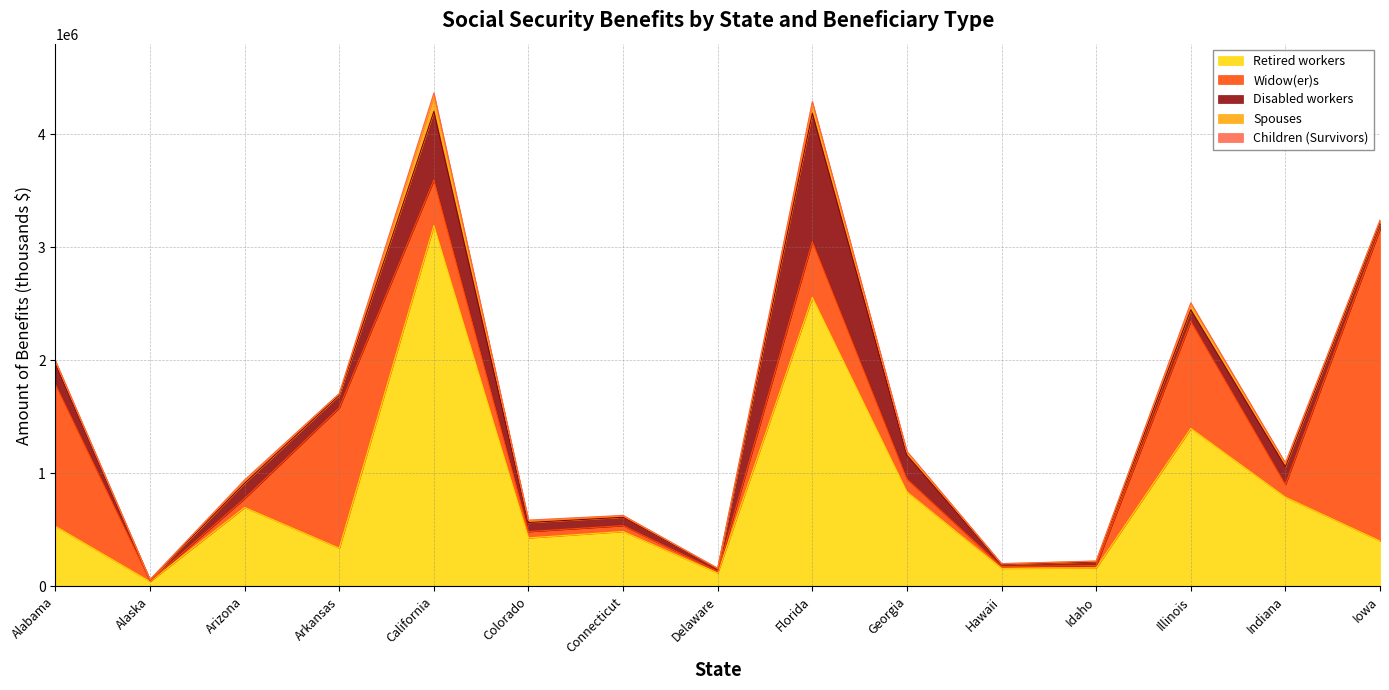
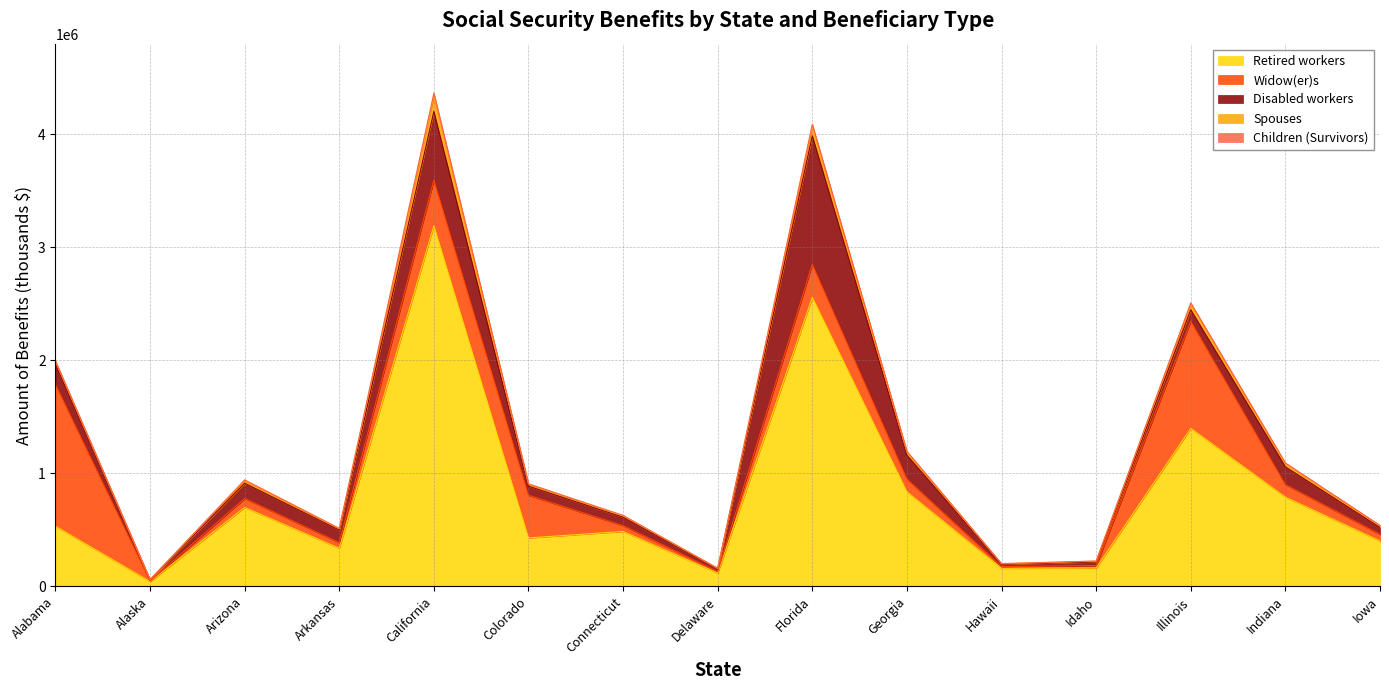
Widow(er)s, Arkansas: 1240000 -> 50000
Widow(er)s, Colorado: 60000 -> 380000
Widow(er)s, Florida: 490000 -> 290000
Widow(er)s, Iowa: 2760000 -> 60000
